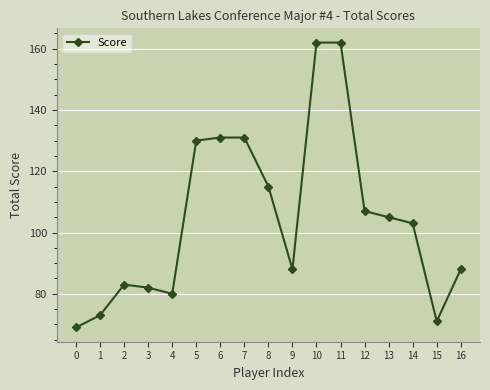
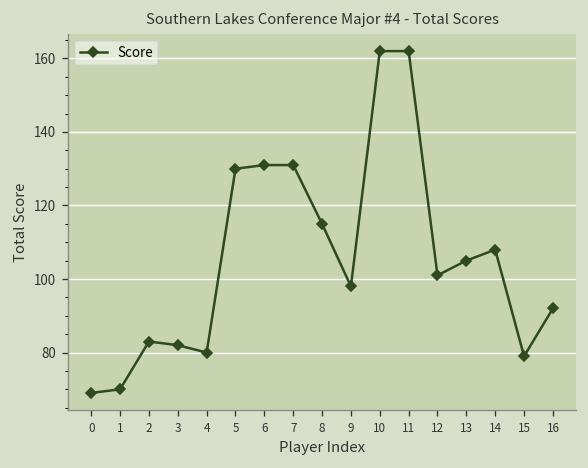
1: 73 -> 70
9: 88 -> 98
12: 107 -> 101
14: 103 -> 108
15: 71 -> 79
16: 88 -> 92
